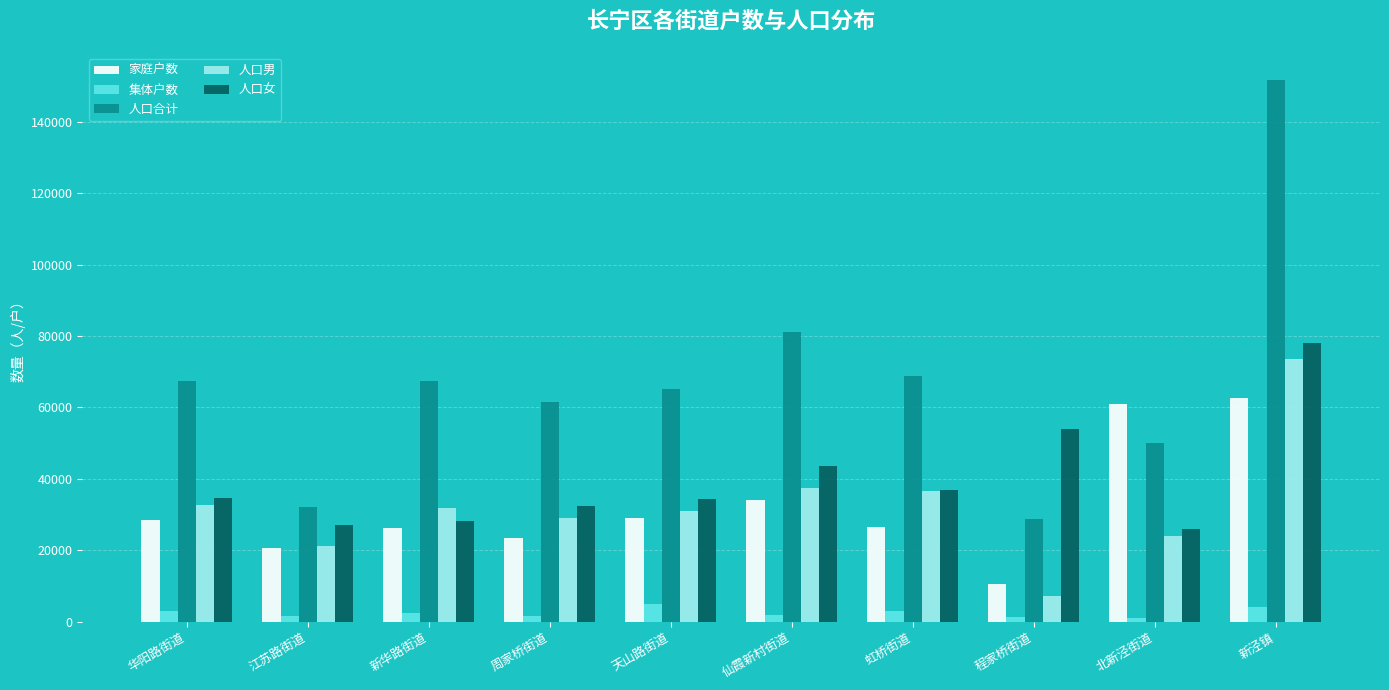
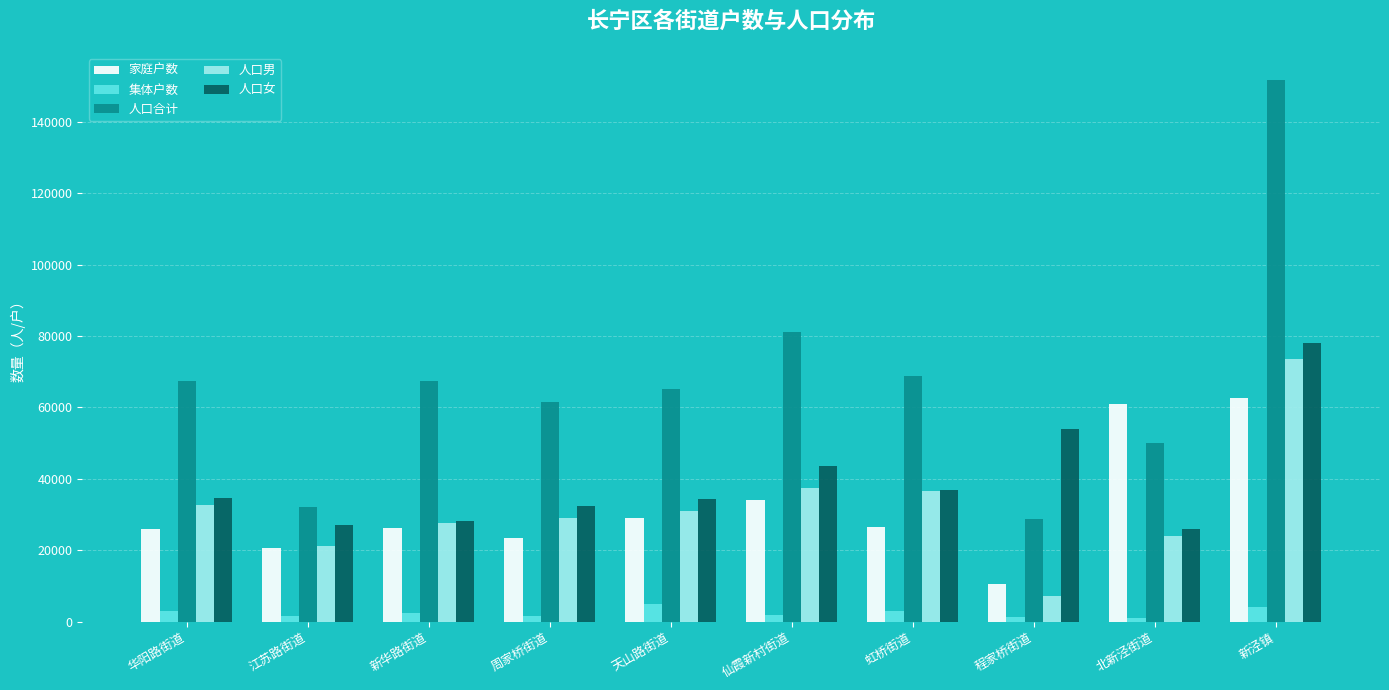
家庭户数, 华阳路街道: 29000 -> 26000
人口男, 新华路街道: 32000 -> 28000
